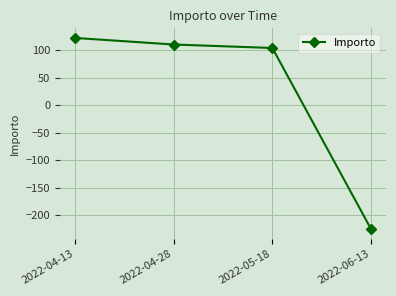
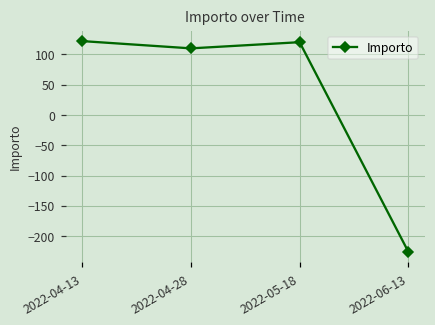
2022-05-18: 100 -> 120
